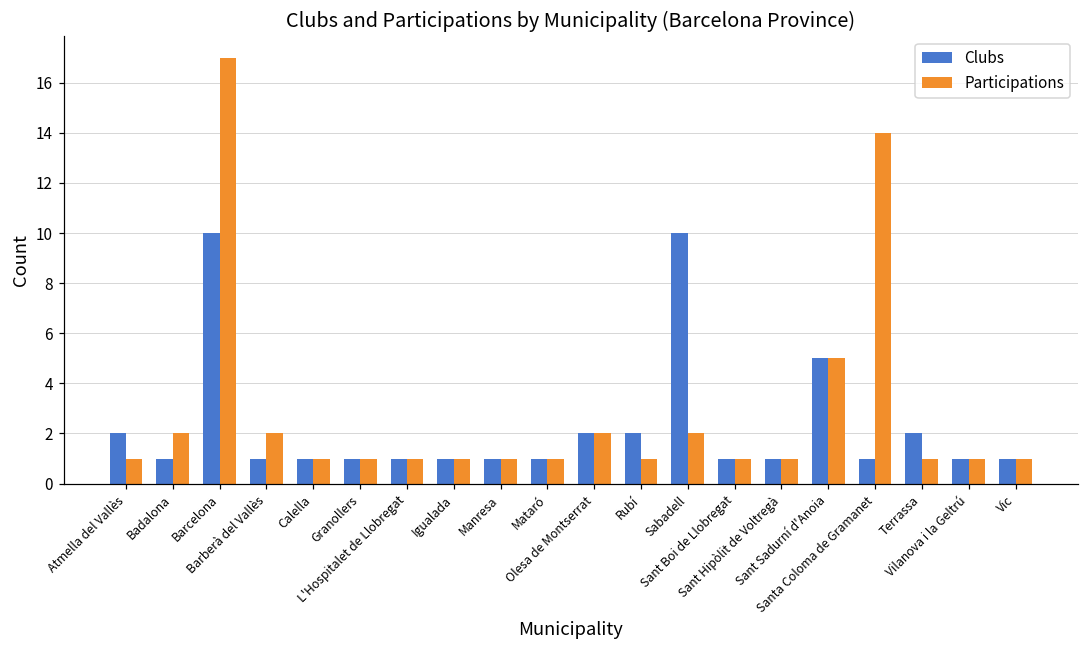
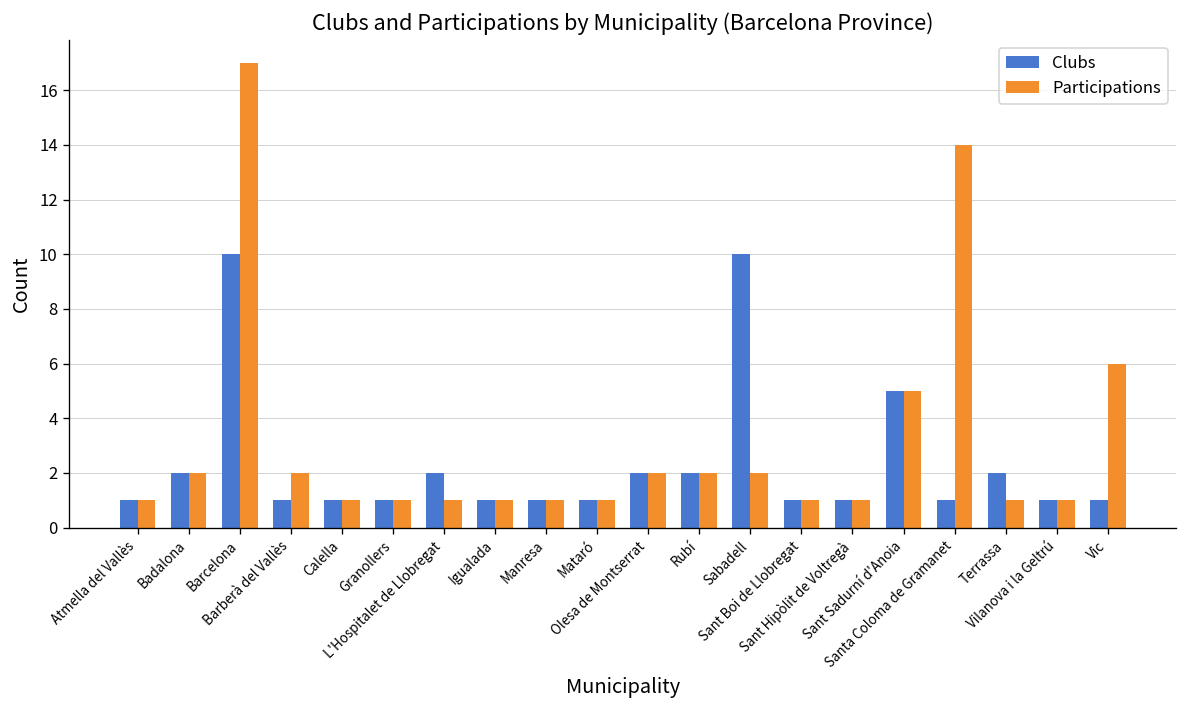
Clubs, Atmella del Vallès: 2 -> 1
Clubs, Badalona: 1 -> 2
Clubs, L'Hospitalet de Llobregat: 1 -> 2
Participations, Rubí: 1 -> 2
Participations, Vic: 1 -> 6
